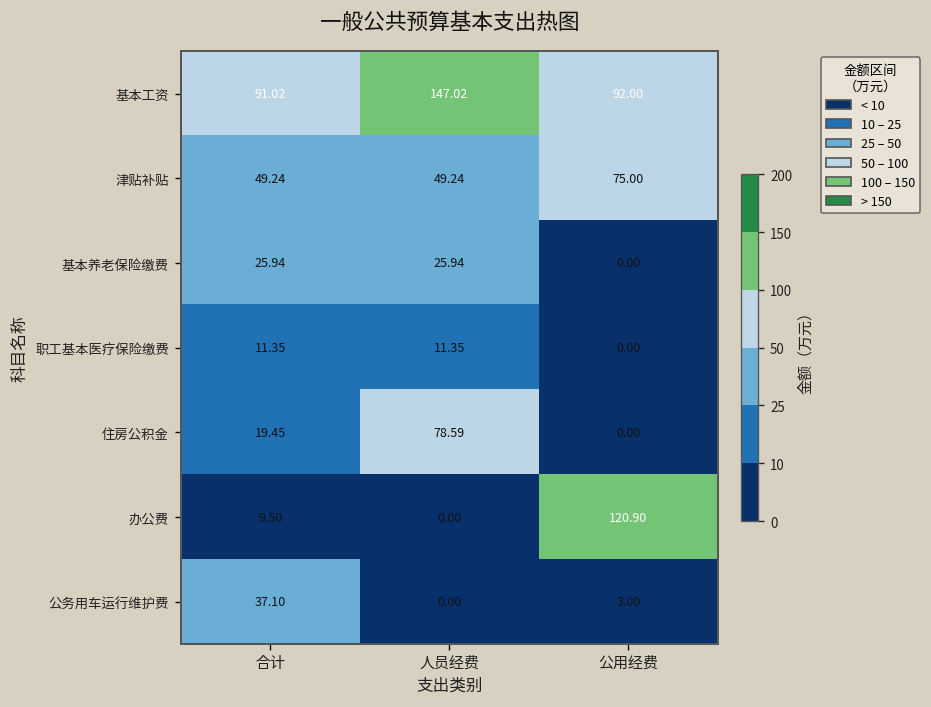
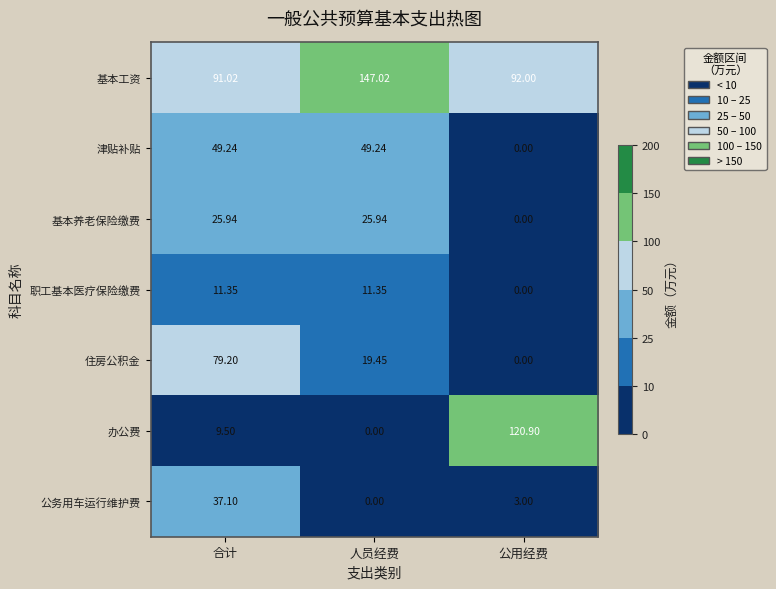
津贴补贴, 公用经费: 75.00 -> 0.00
住房公积金, 合计: 19.45 -> 79.20
住房公积金, 人员经费: 78.59 -> 19.45
